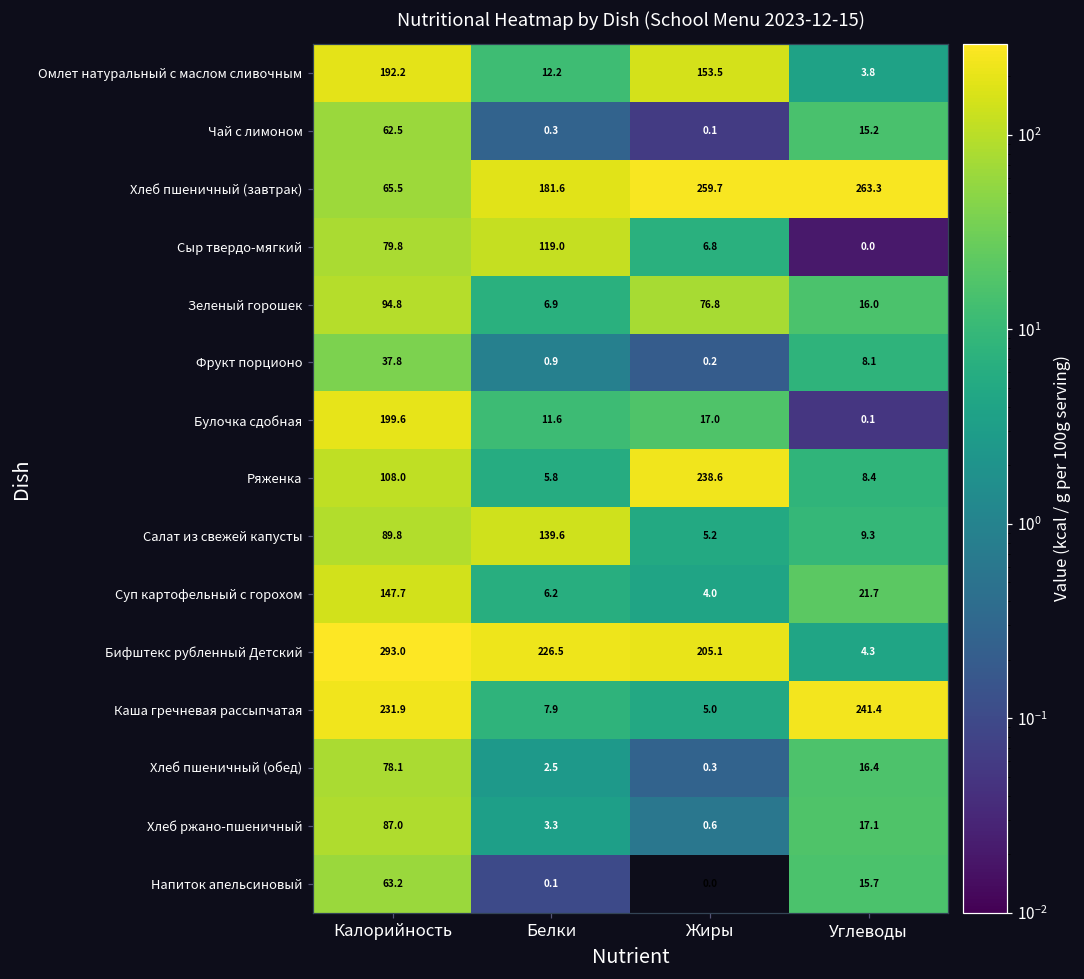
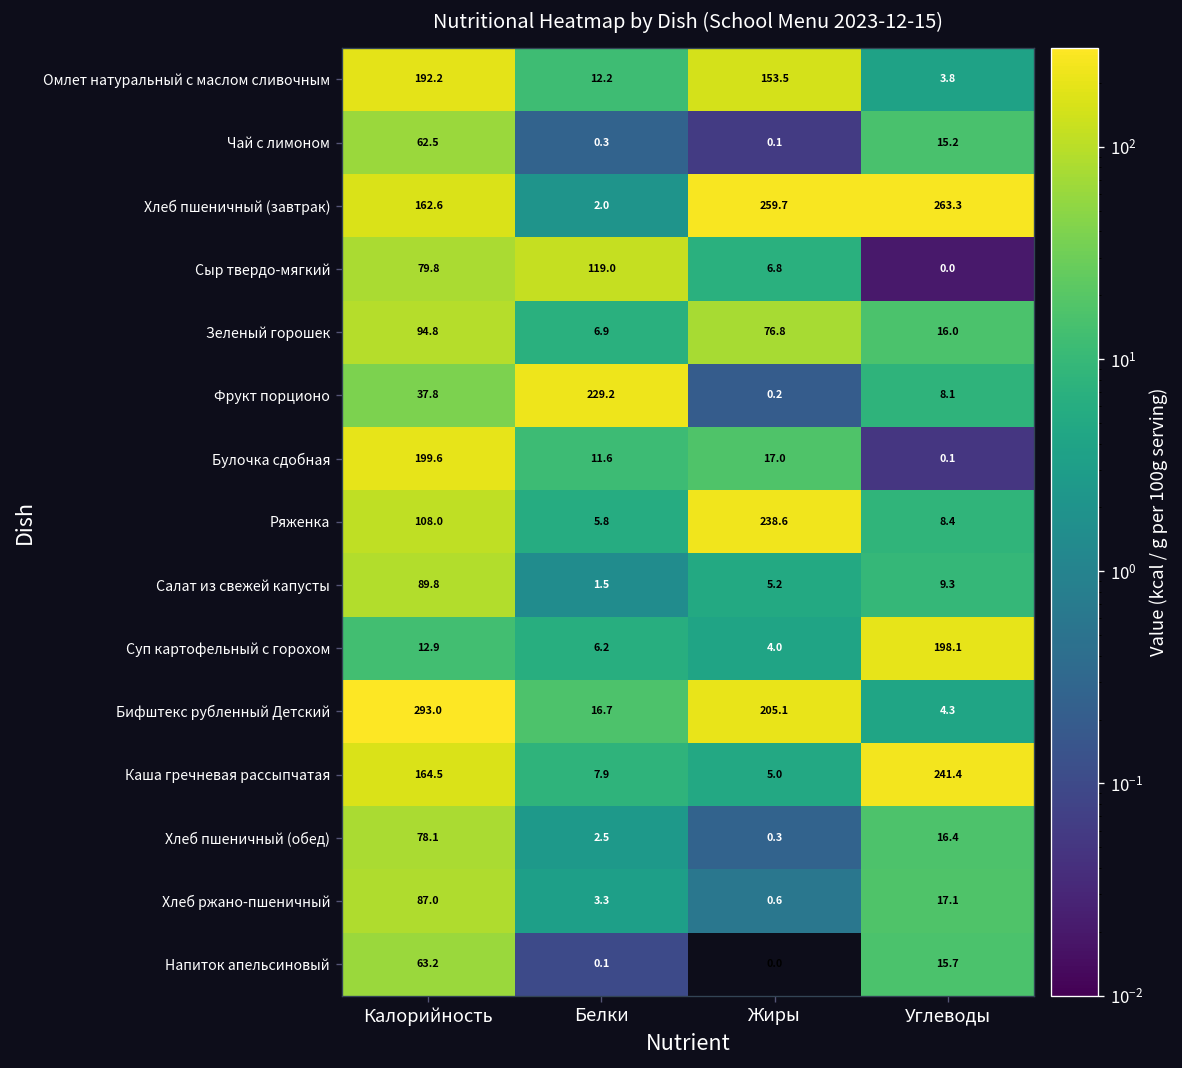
Хлеб пшеничный (завтрак), Калорийность: 65.5 -> 162.6
Хлеб пшеничный (завтрак), Белки: 181.6 -> 2.0
Фрукт порционо, Белки: 0.9 -> 229.2
Салат из свежей капусты, Белки: 139.6 -> 1.5
Суп картофельный с горохом, Калорийность: 147.7 -> 12.9
Суп картофельный с горохом, Углеводы: 21.7 -> 198.1
Бифштекс рубленный Детский, Белки: 226.5 -> 16.7
Каша гречневая рассыпчатая, Калорийность: 231.9 -> 164.5
